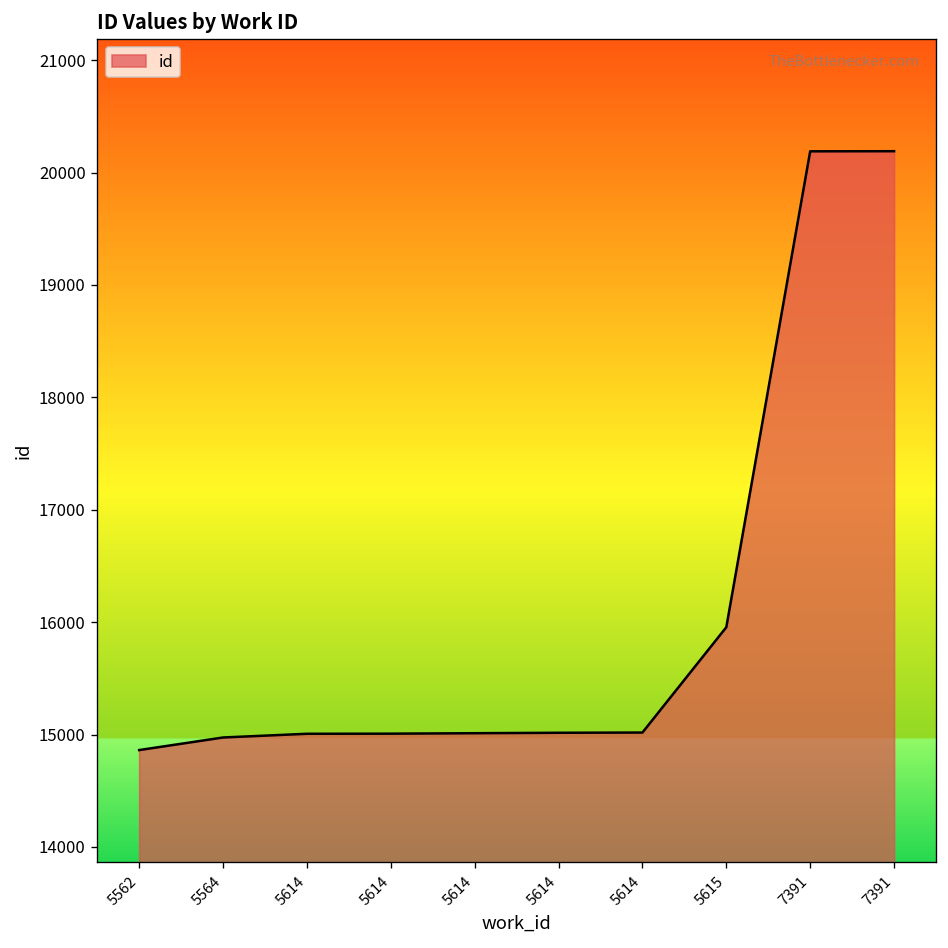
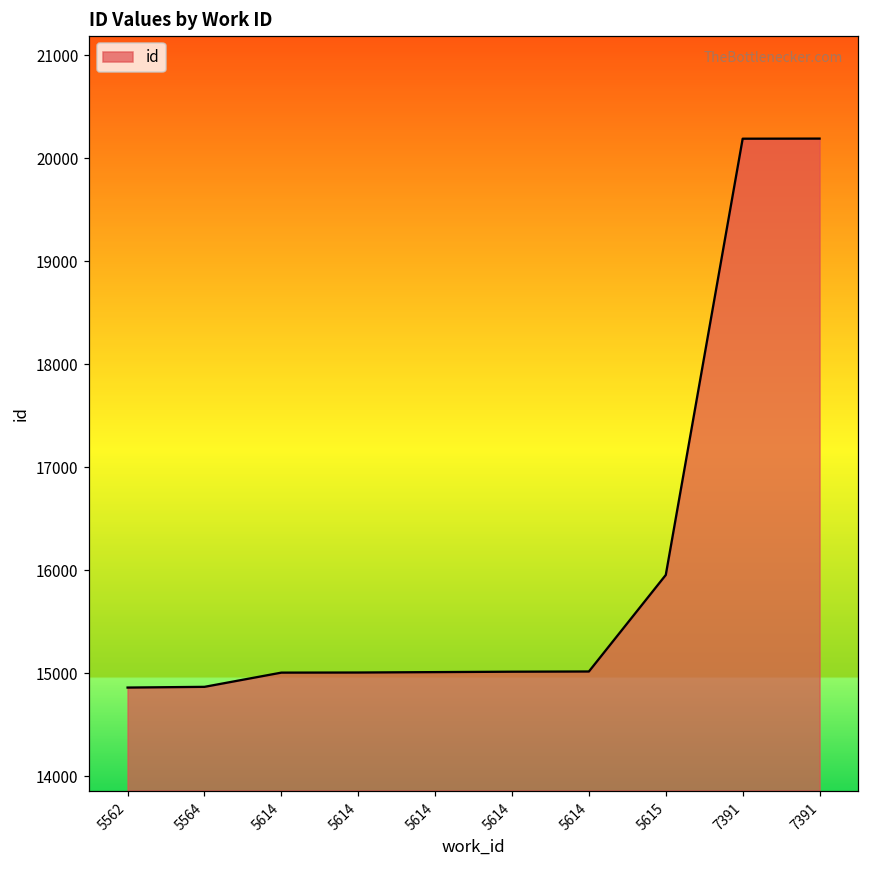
5564: 15000 -> 14900
